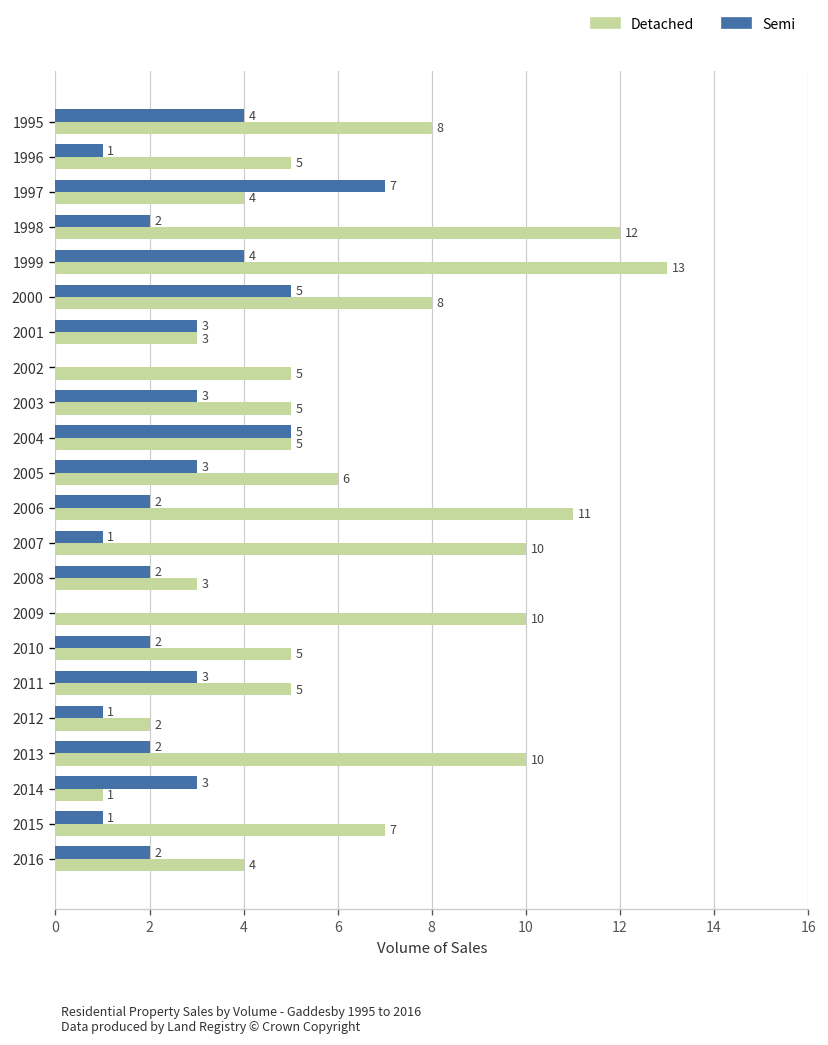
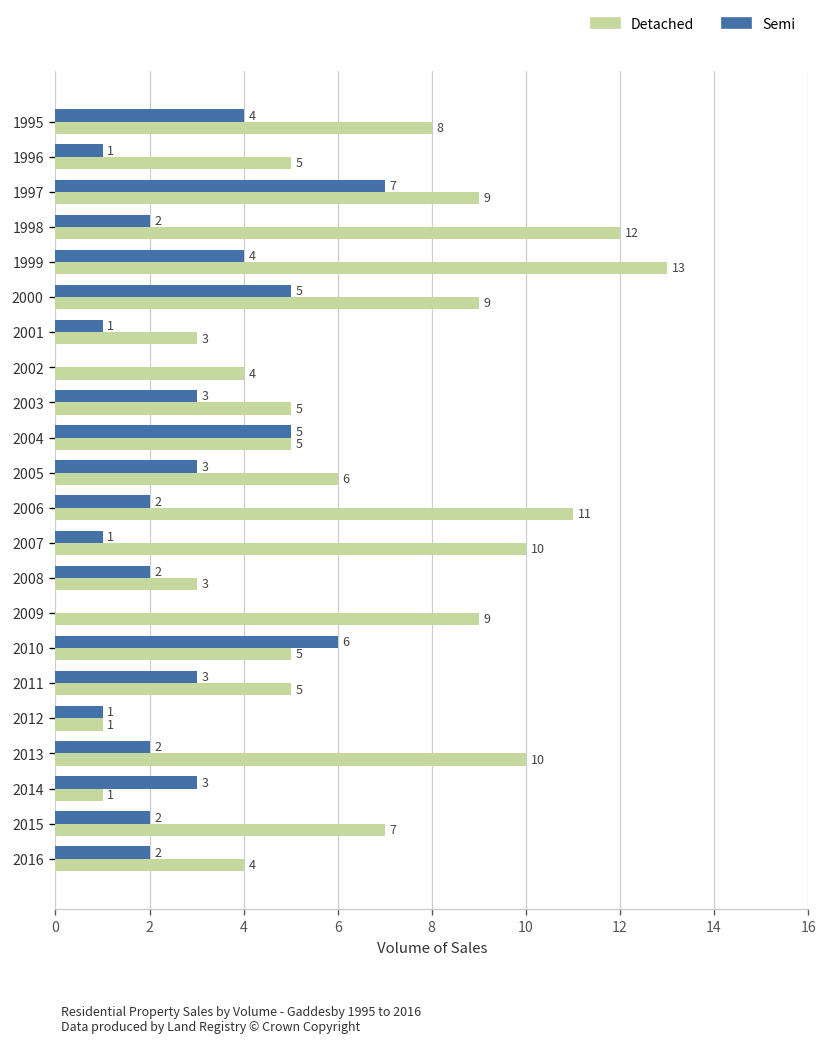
Detached, 1997: 4 -> 9
Detached, 2000: 8 -> 9
Semi, 2001: 3 -> 1
Detached, 2002: 5 -> 4
Detached, 2009: 10 -> 9
Semi, 2010: 2 -> 6
Detached, 2012: 2 -> 1
Semi, 2015: 1 -> 2
